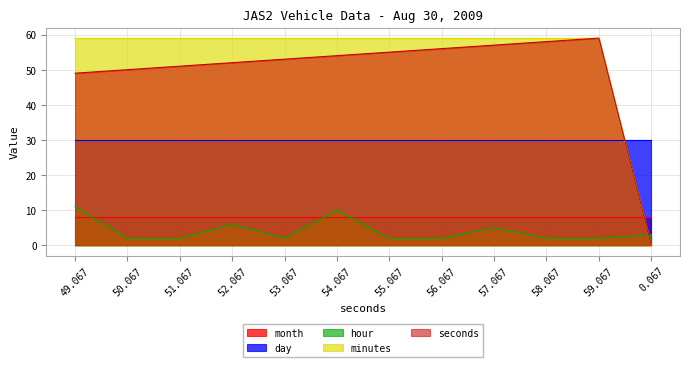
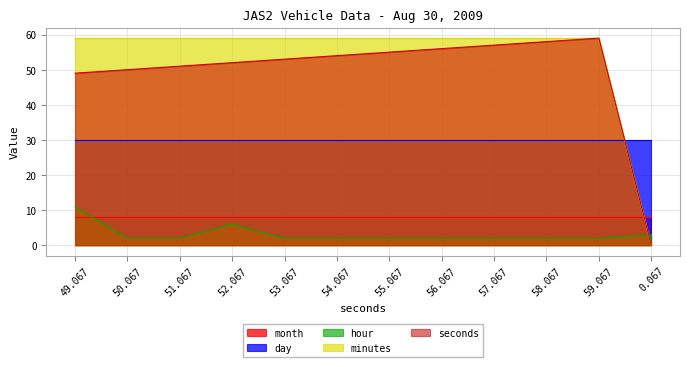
hour, 54.067: 10 -> 2
hour, 57.067: 5 -> 2
